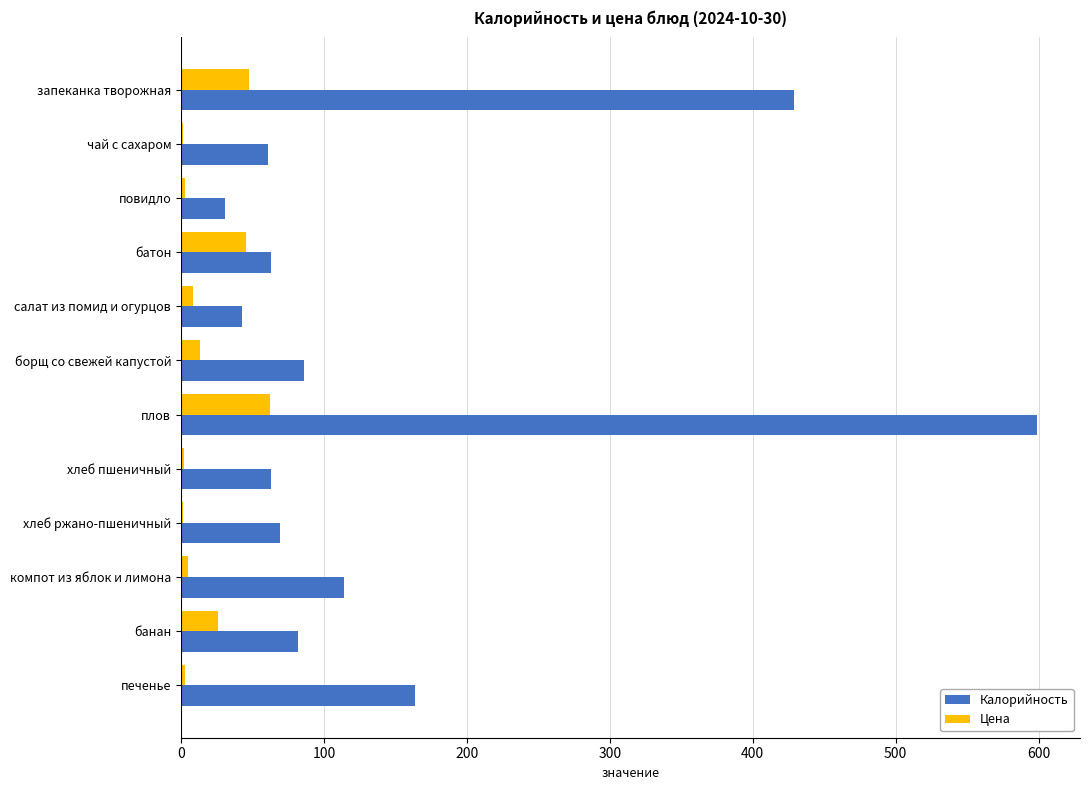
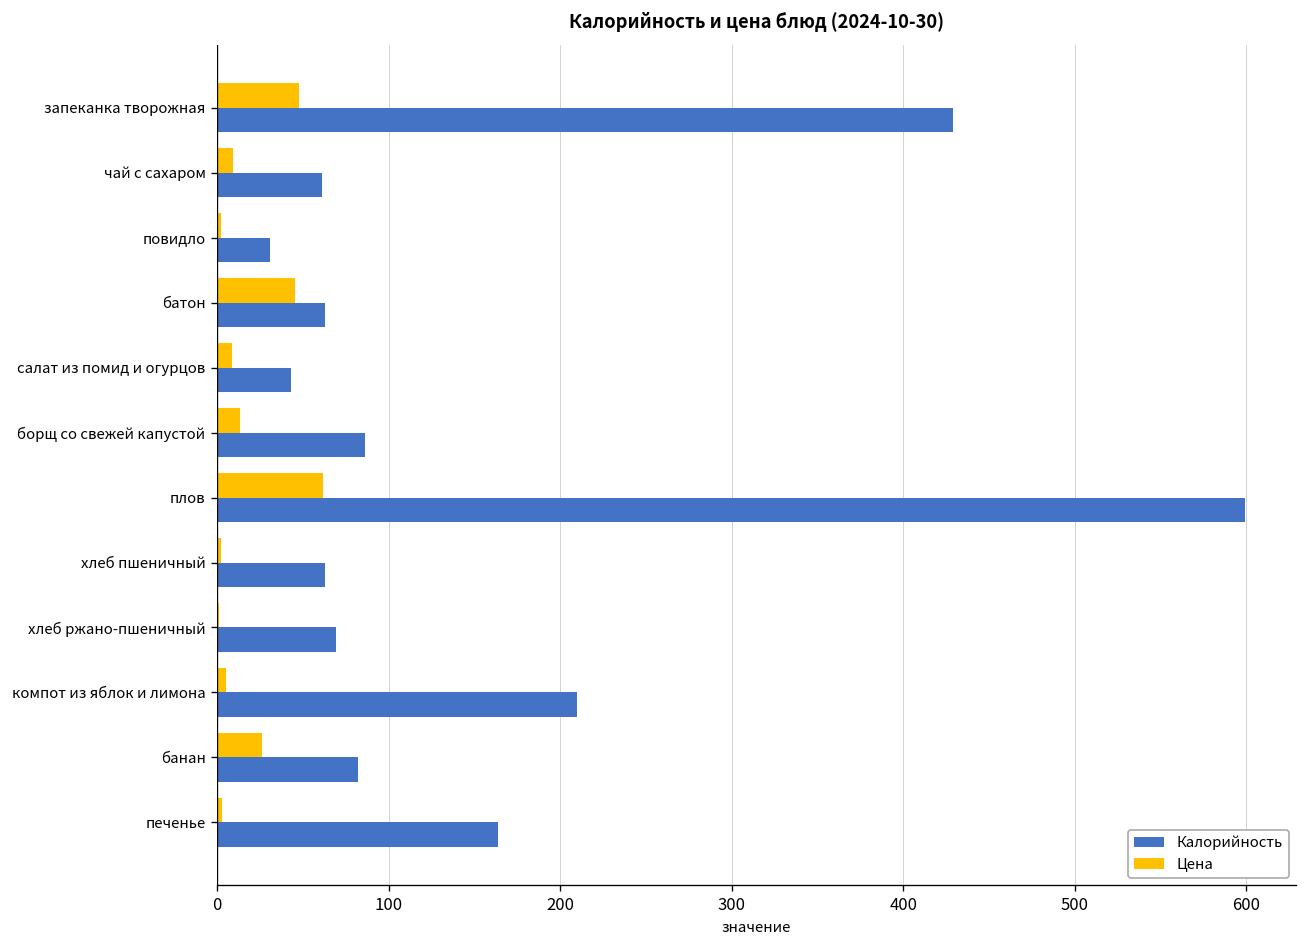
Цена, чай с сахаром: 1 -> 9
Калорийность, компот из яблок и лимона: 114 -> 210
